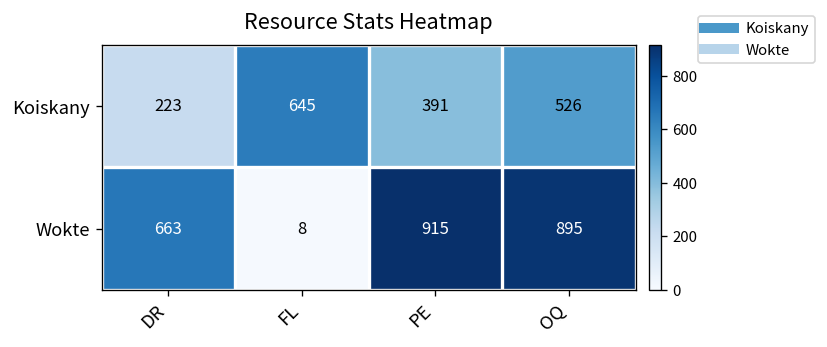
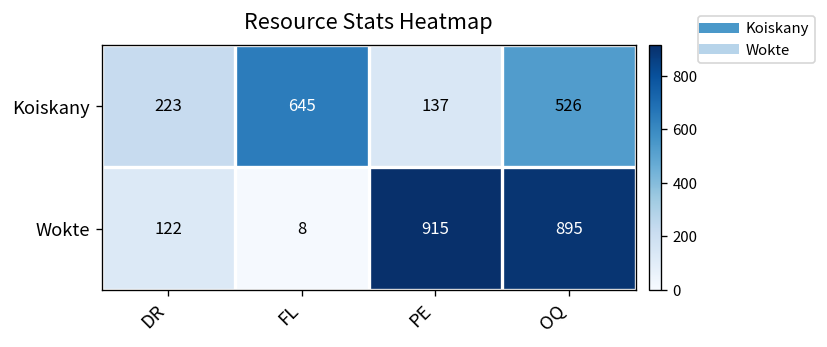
Koiskany, PE: 391 -> 137
Wokte, DR: 663 -> 122
